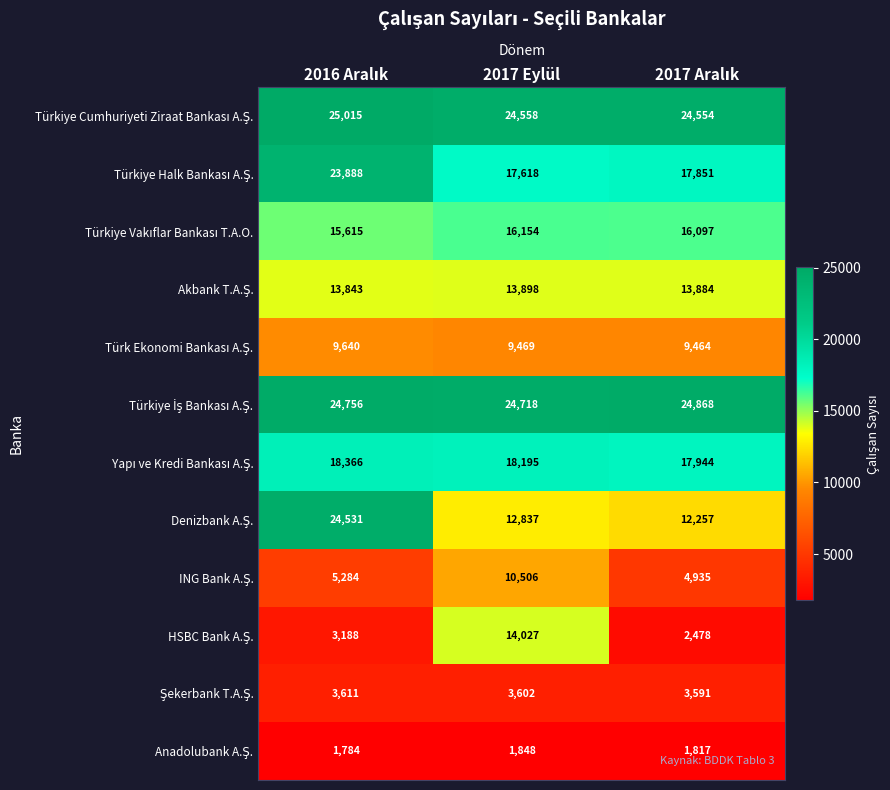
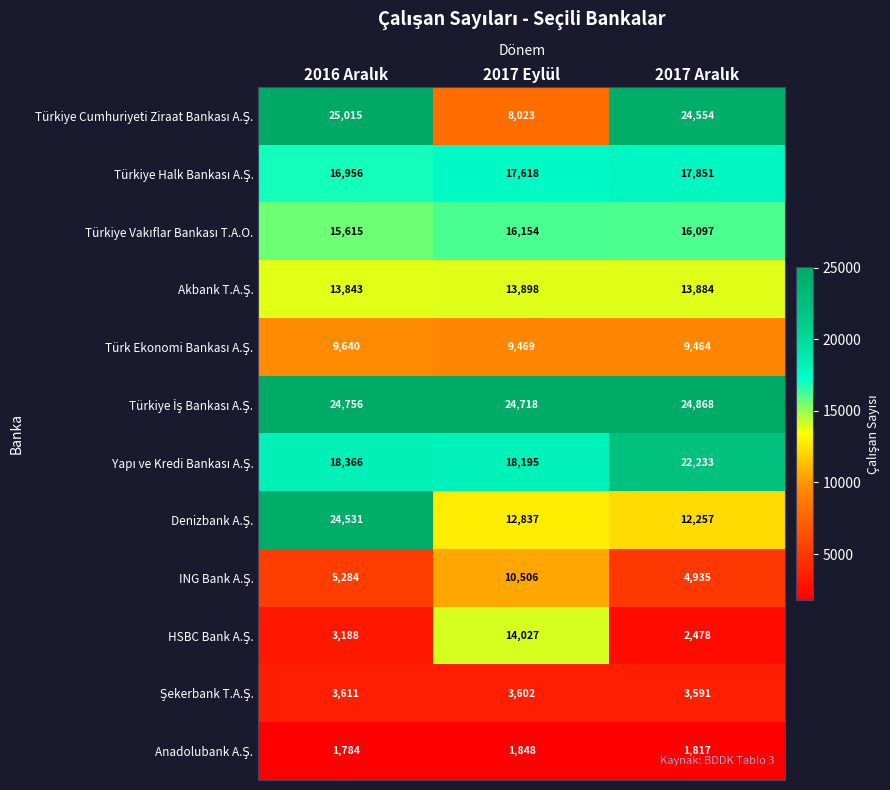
Türkiye Cumhuriyeti Ziraat Bankası A.Ş., 2017 Eylül: 24,558 -> 8,023
Türkiye Halk Bankası A.Ş., 2016 Aralık: 23,888 -> 16,956
Yapı ve Kredi Bankası A.Ş., 2017 Aralık: 17,944 -> 22,233
